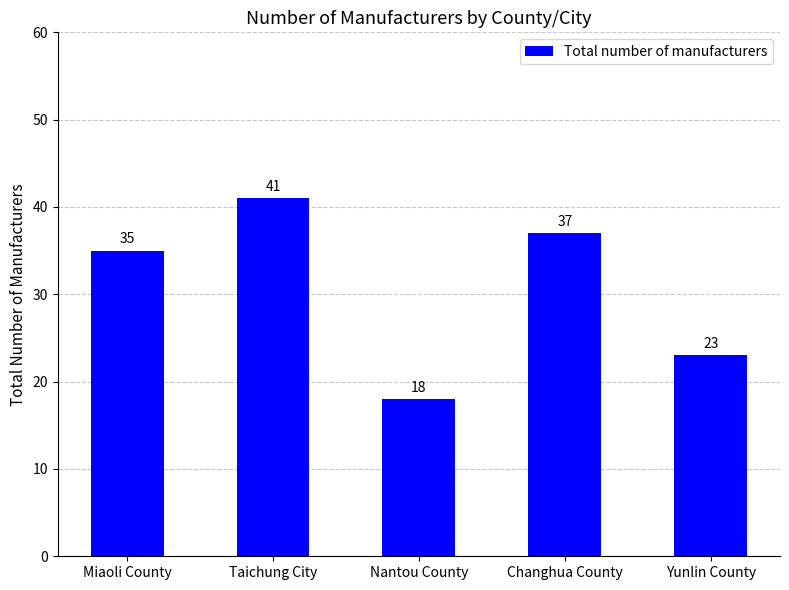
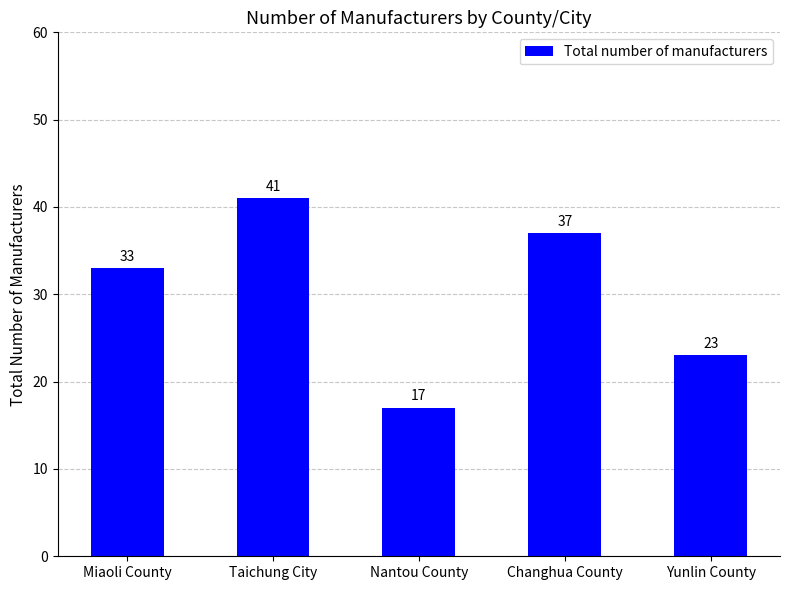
Miaoli County: 35 -> 33
Nantou County: 18 -> 17
